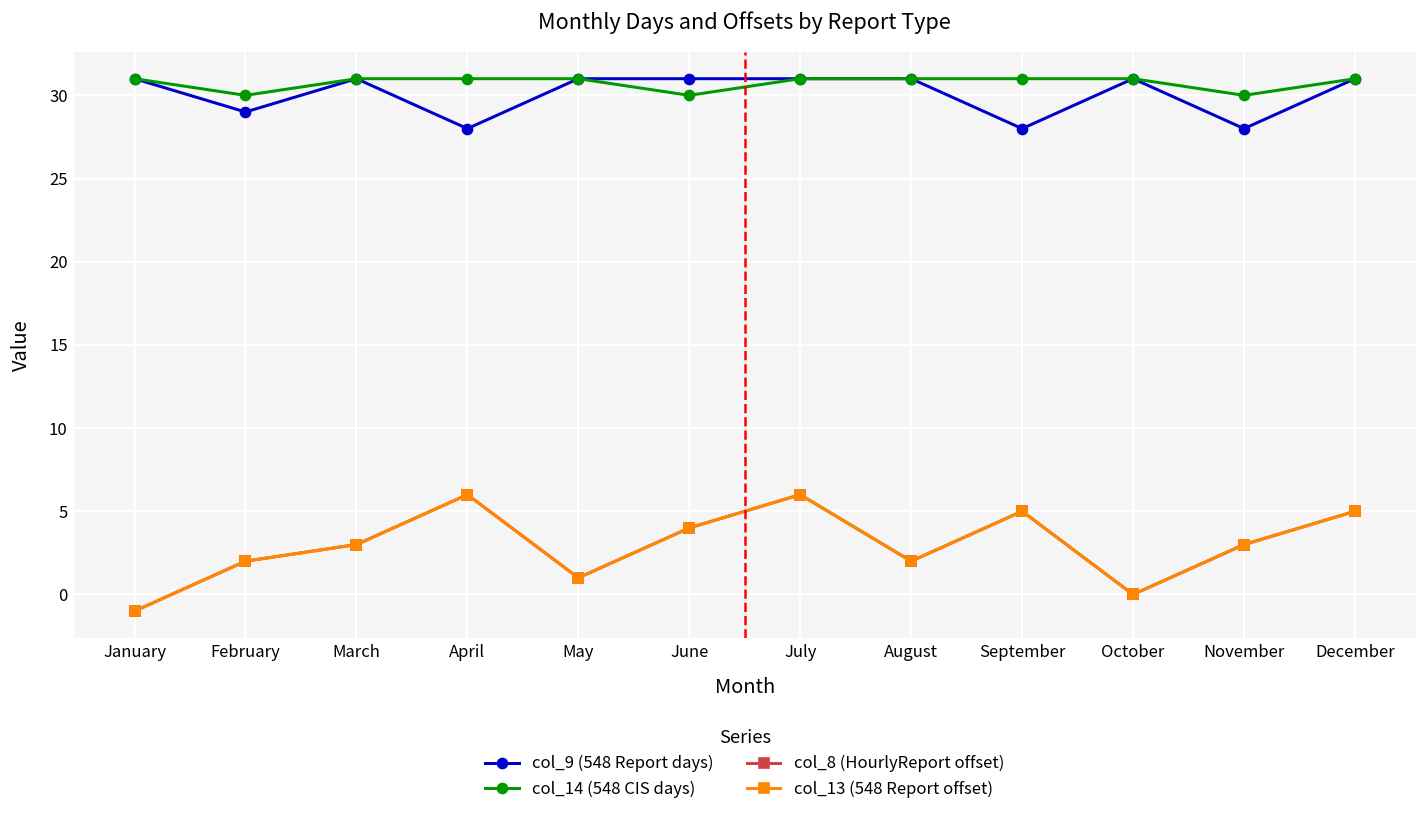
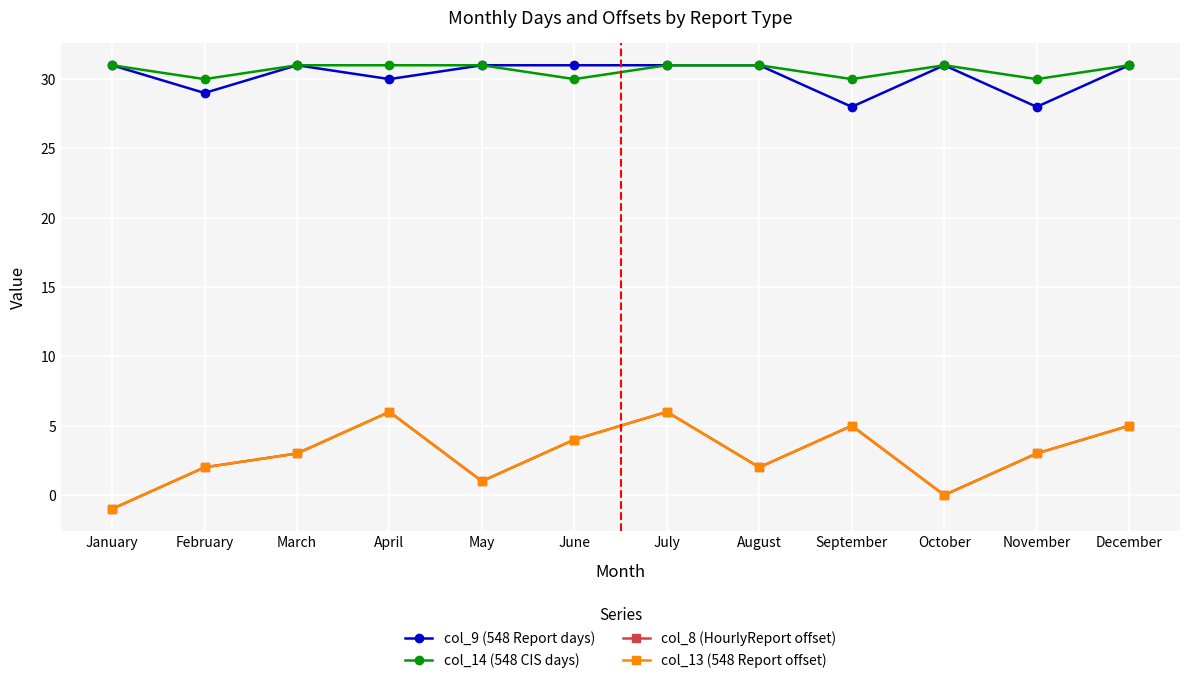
col_9 (548 Report days), April: 28 -> 30
col_14 (548 CIS days), September: 31 -> 30
